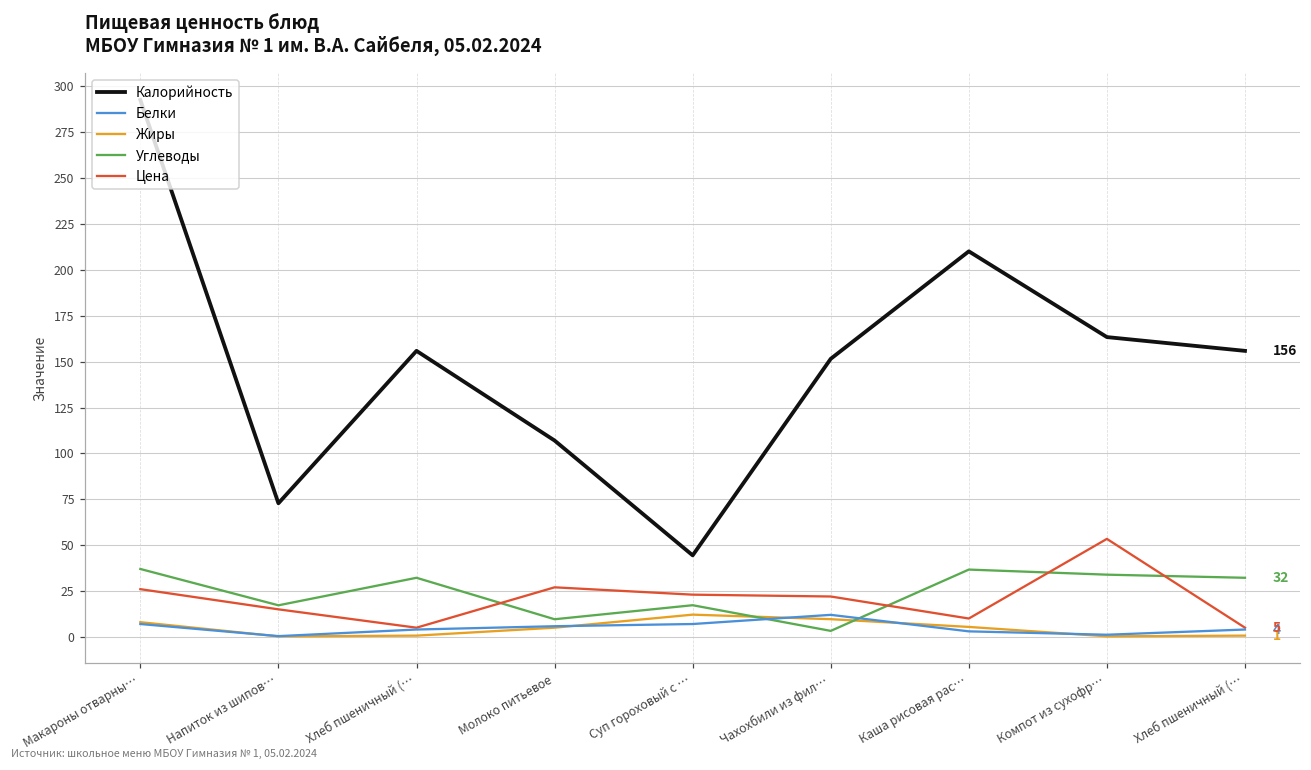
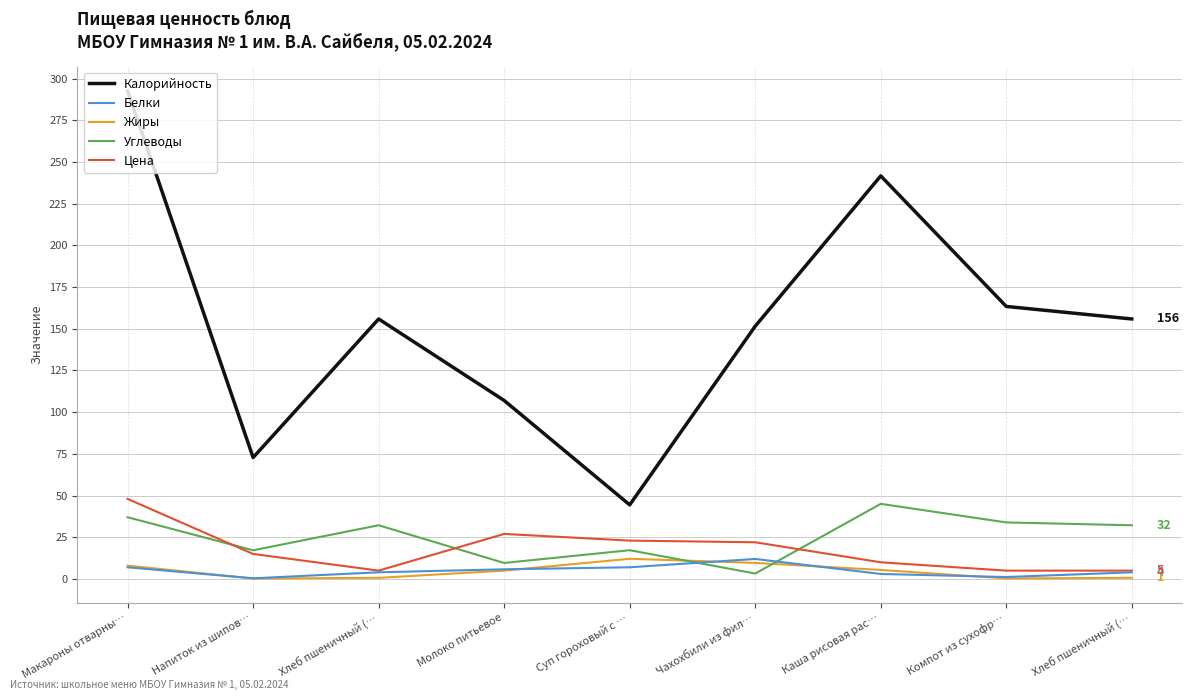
Цена, Макароны отварны…: 26 -> 48
Калорийность, Каша рисовая рас…: 210 -> 242
Углеводы, Каша рисовая рас…: 37 -> 45
Цена, Компот из сухофр…: 53 -> 5
